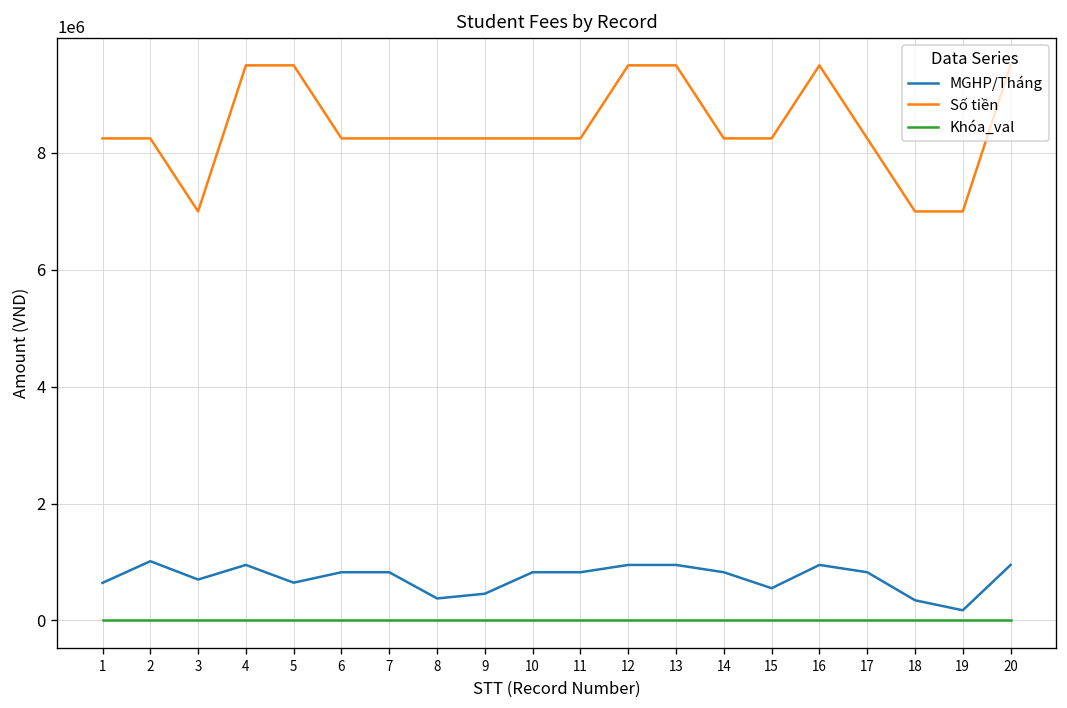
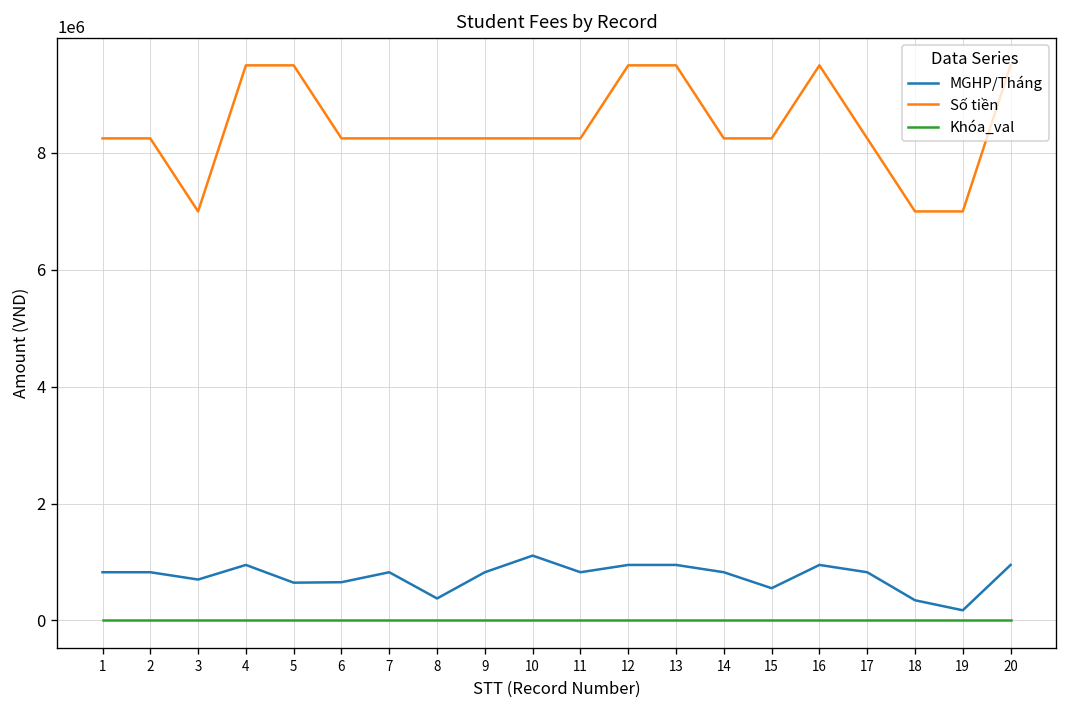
MGHP/Tháng, 1: 600000 -> 800000
MGHP/Tháng, 2: 1000000 -> 800000
MGHP/Tháng, 6: 800000 -> 700000
MGHP/Tháng, 9: 500000 -> 800000
MGHP/Tháng, 10: 800000 -> 1100000
